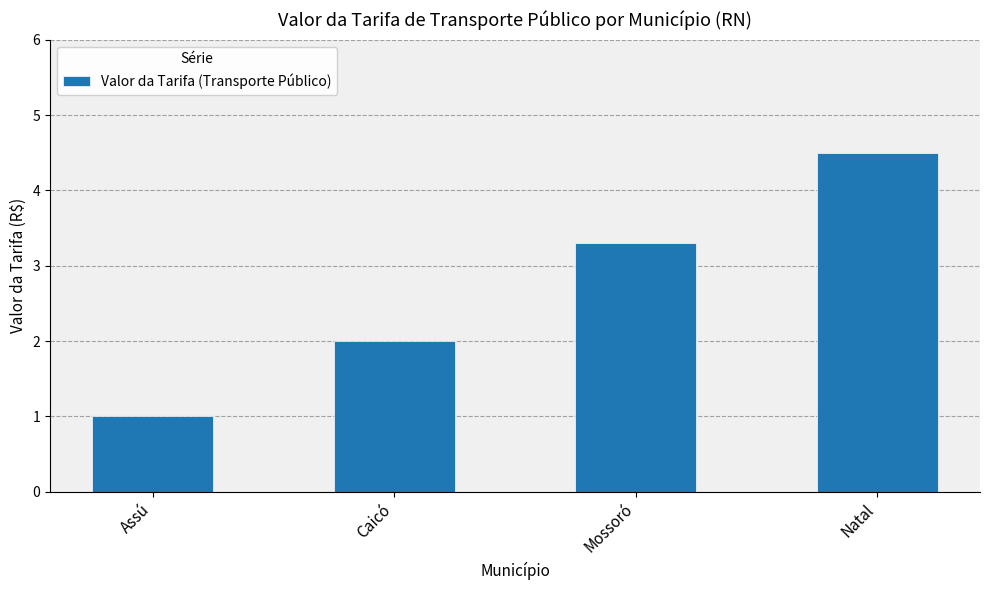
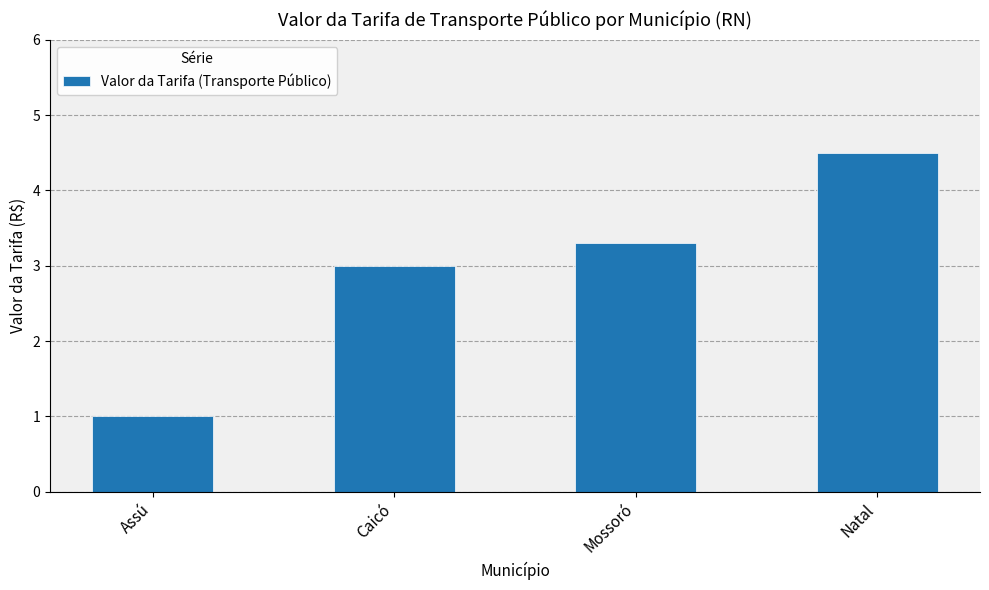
Caicó: 2 -> 3
